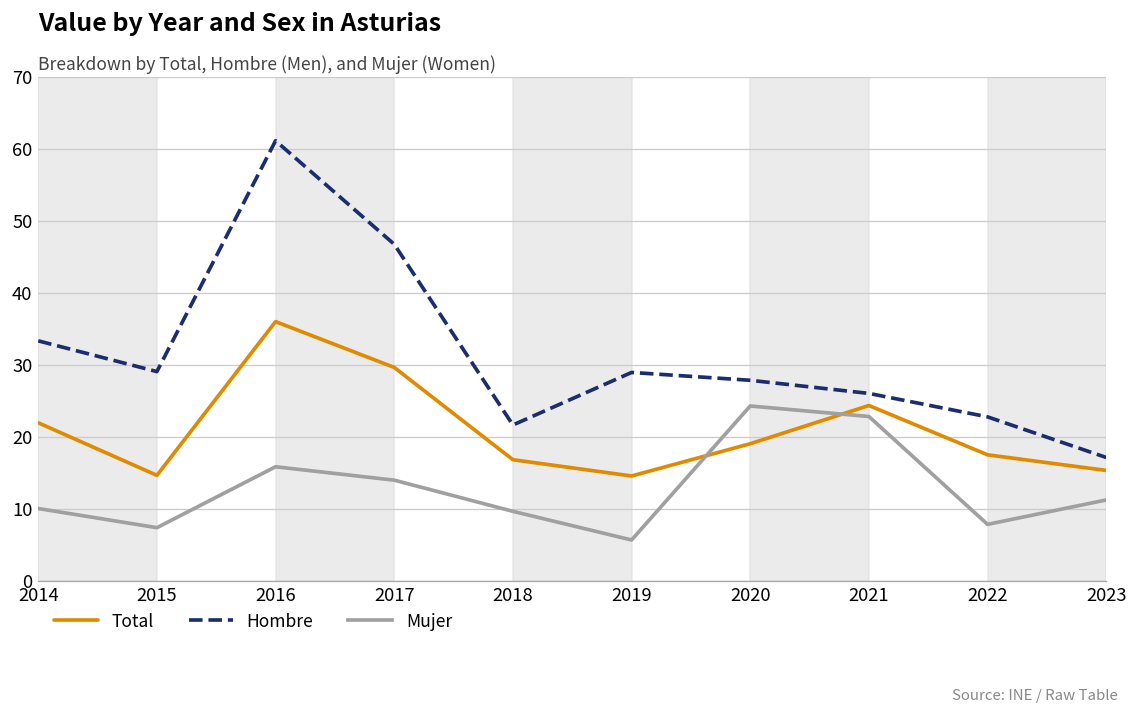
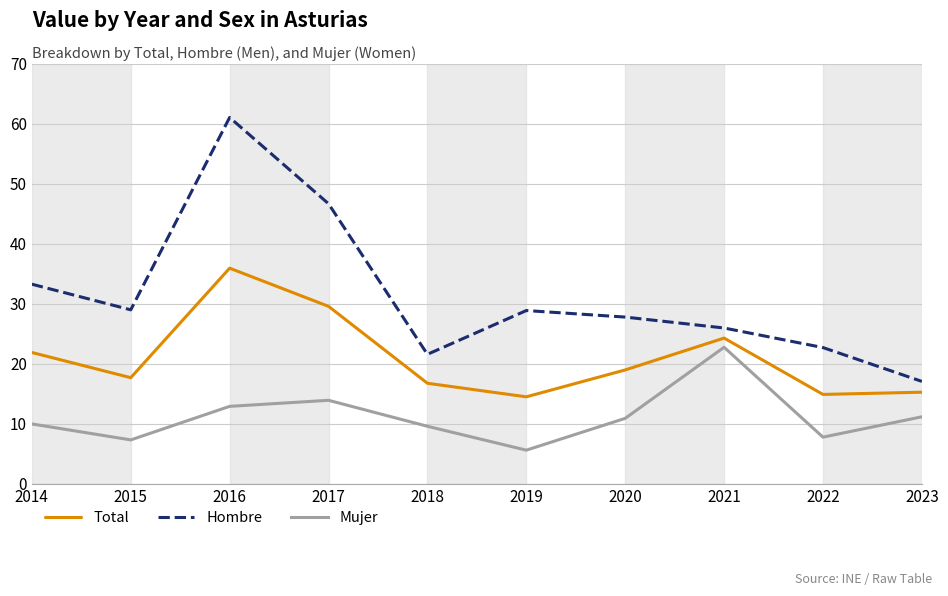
Total, 2015: 15 -> 18
Mujer, 2016: 16 -> 13
Mujer, 2020: 24 -> 11
Total, 2022: 17 -> 15
